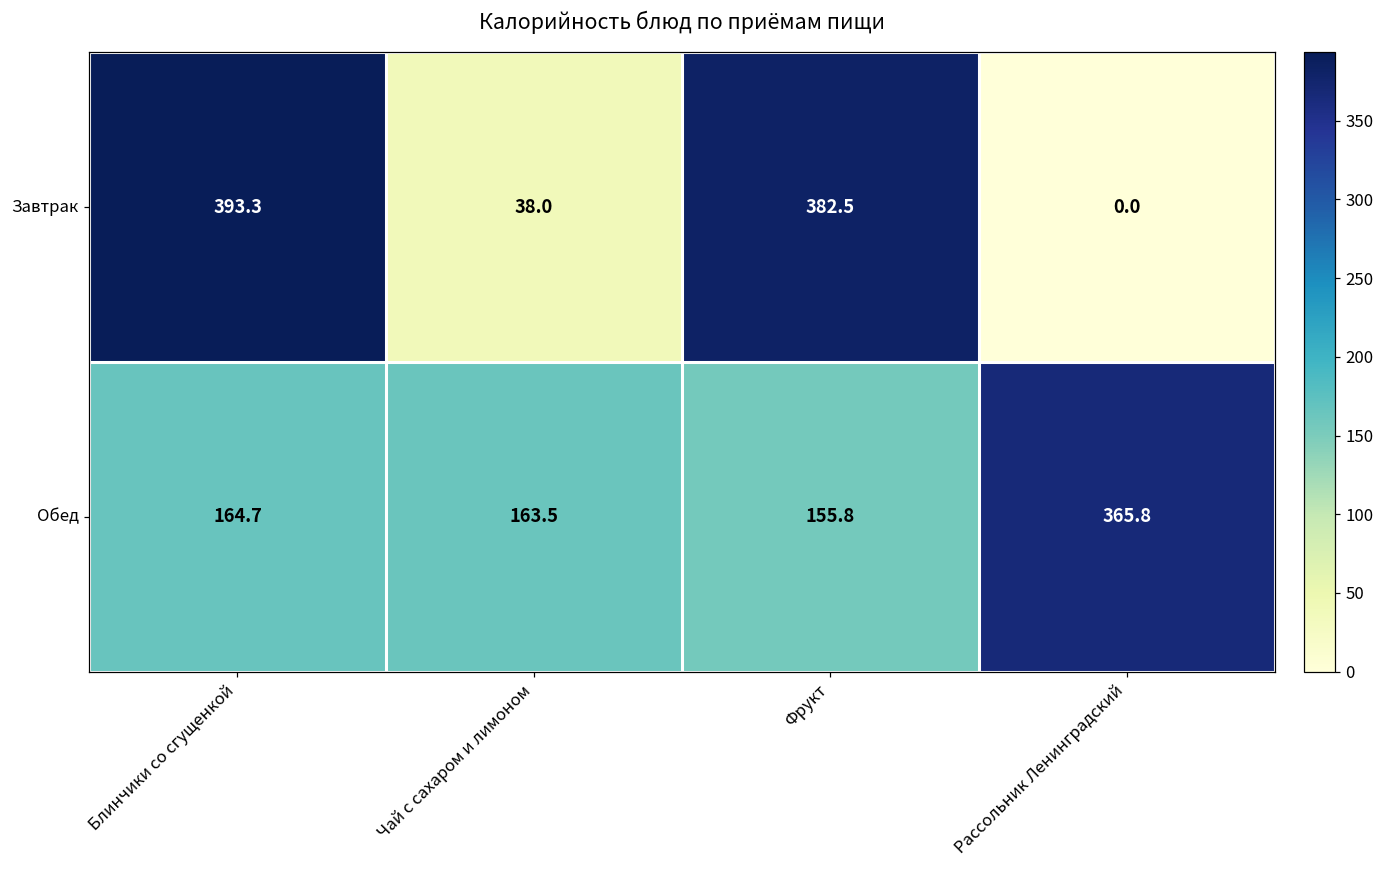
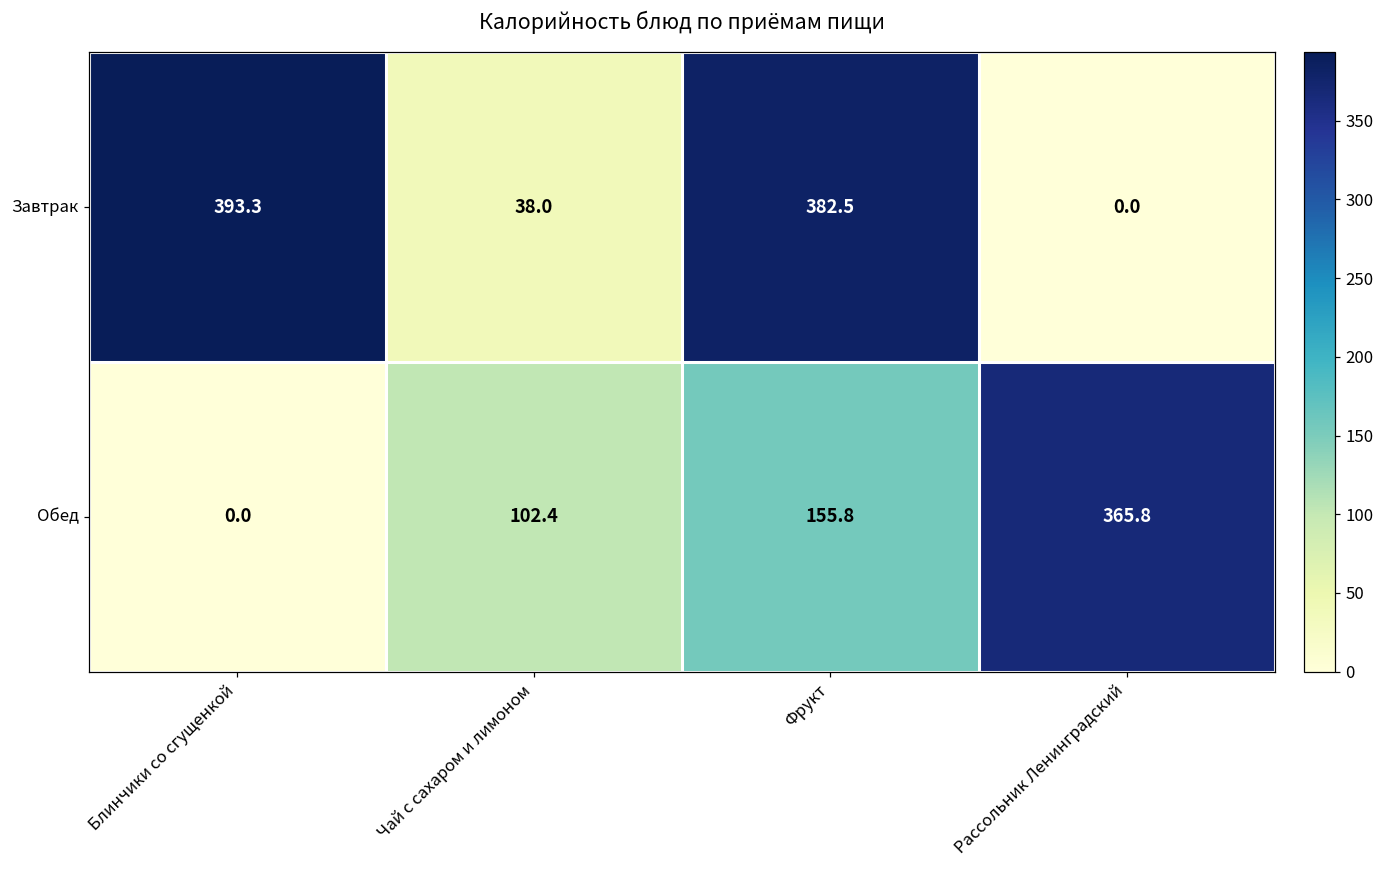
Обед, Блинчики со сгущенкой: 164.7 -> 0.0
Обед, Чай с сахаром и лимоном: 163.5 -> 102.4
